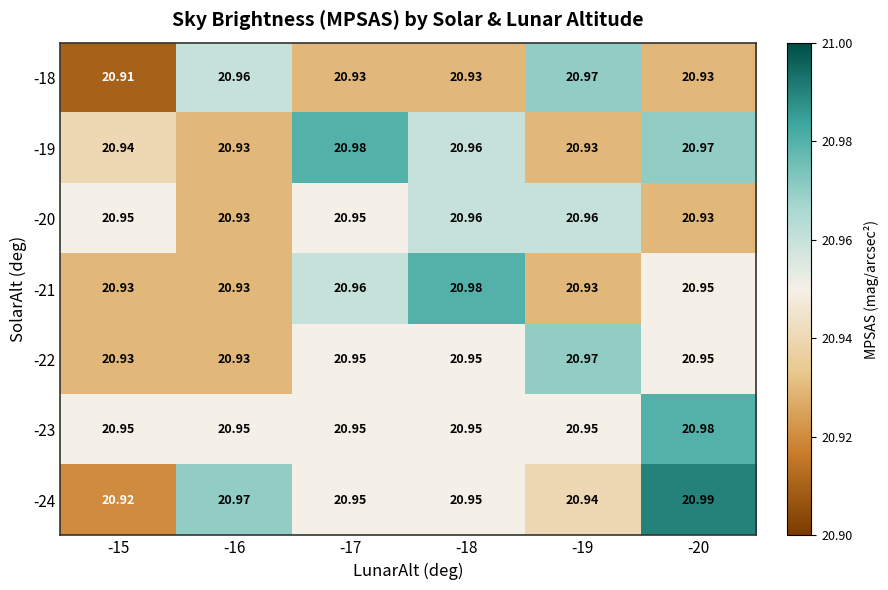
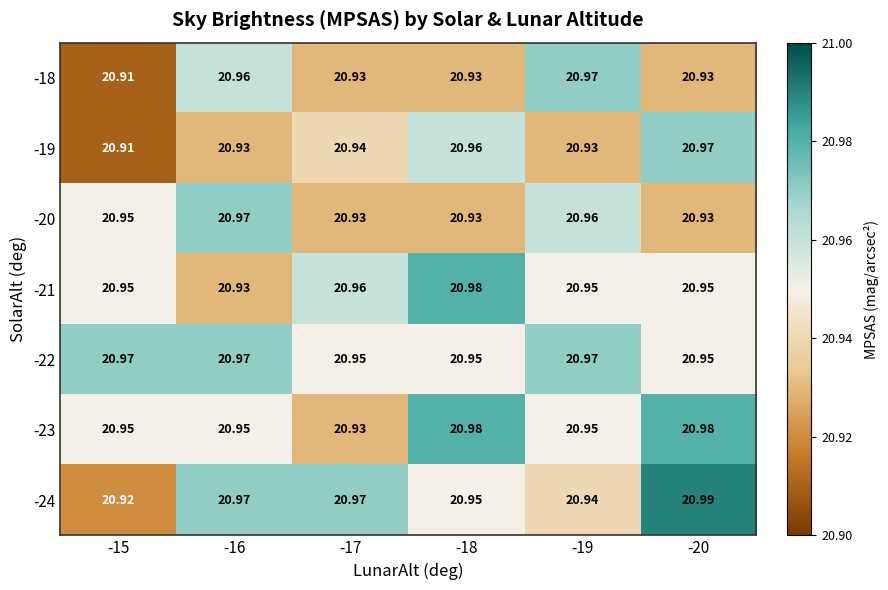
-19, -15: 20.94 -> 20.91
-19, -17: 20.98 -> 20.94
-20, -16: 20.93 -> 20.97
-20, -17: 20.95 -> 20.93
-20, -18: 20.96 -> 20.93
-21, -15: 20.93 -> 20.95
-21, -19: 20.93 -> 20.95
-22, -15: 20.93 -> 20.97
-22, -16: 20.93 -> 20.97
-23, -17: 20.95 -> 20.93
-23, -18: 20.95 -> 20.98
-24, -17: 20.95 -> 20.97
